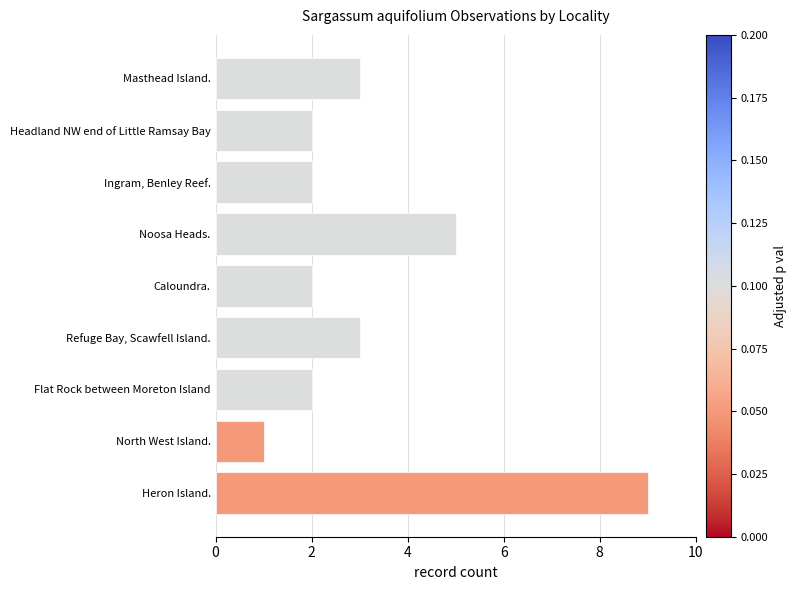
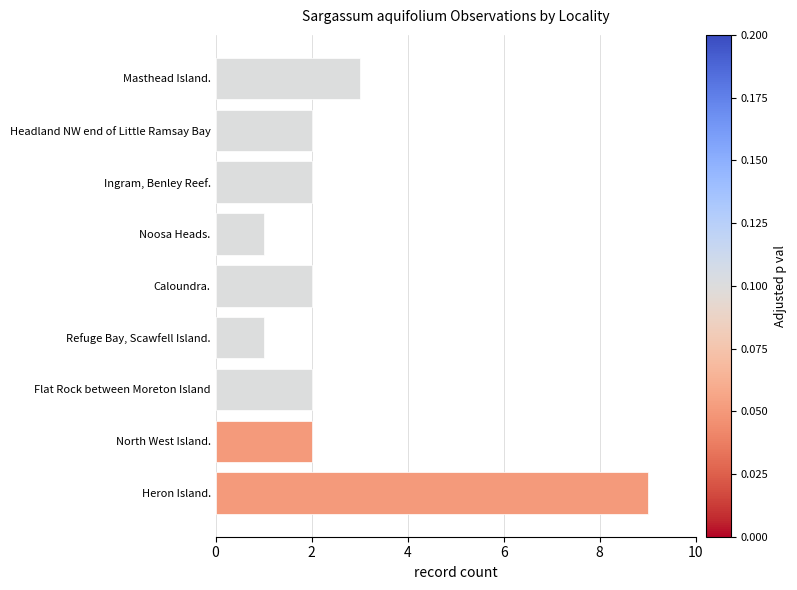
Noosa Heads.: 5 -> 1
Refuge Bay, Scawfell Island.: 3 -> 1
North West Island.: 1 -> 2
